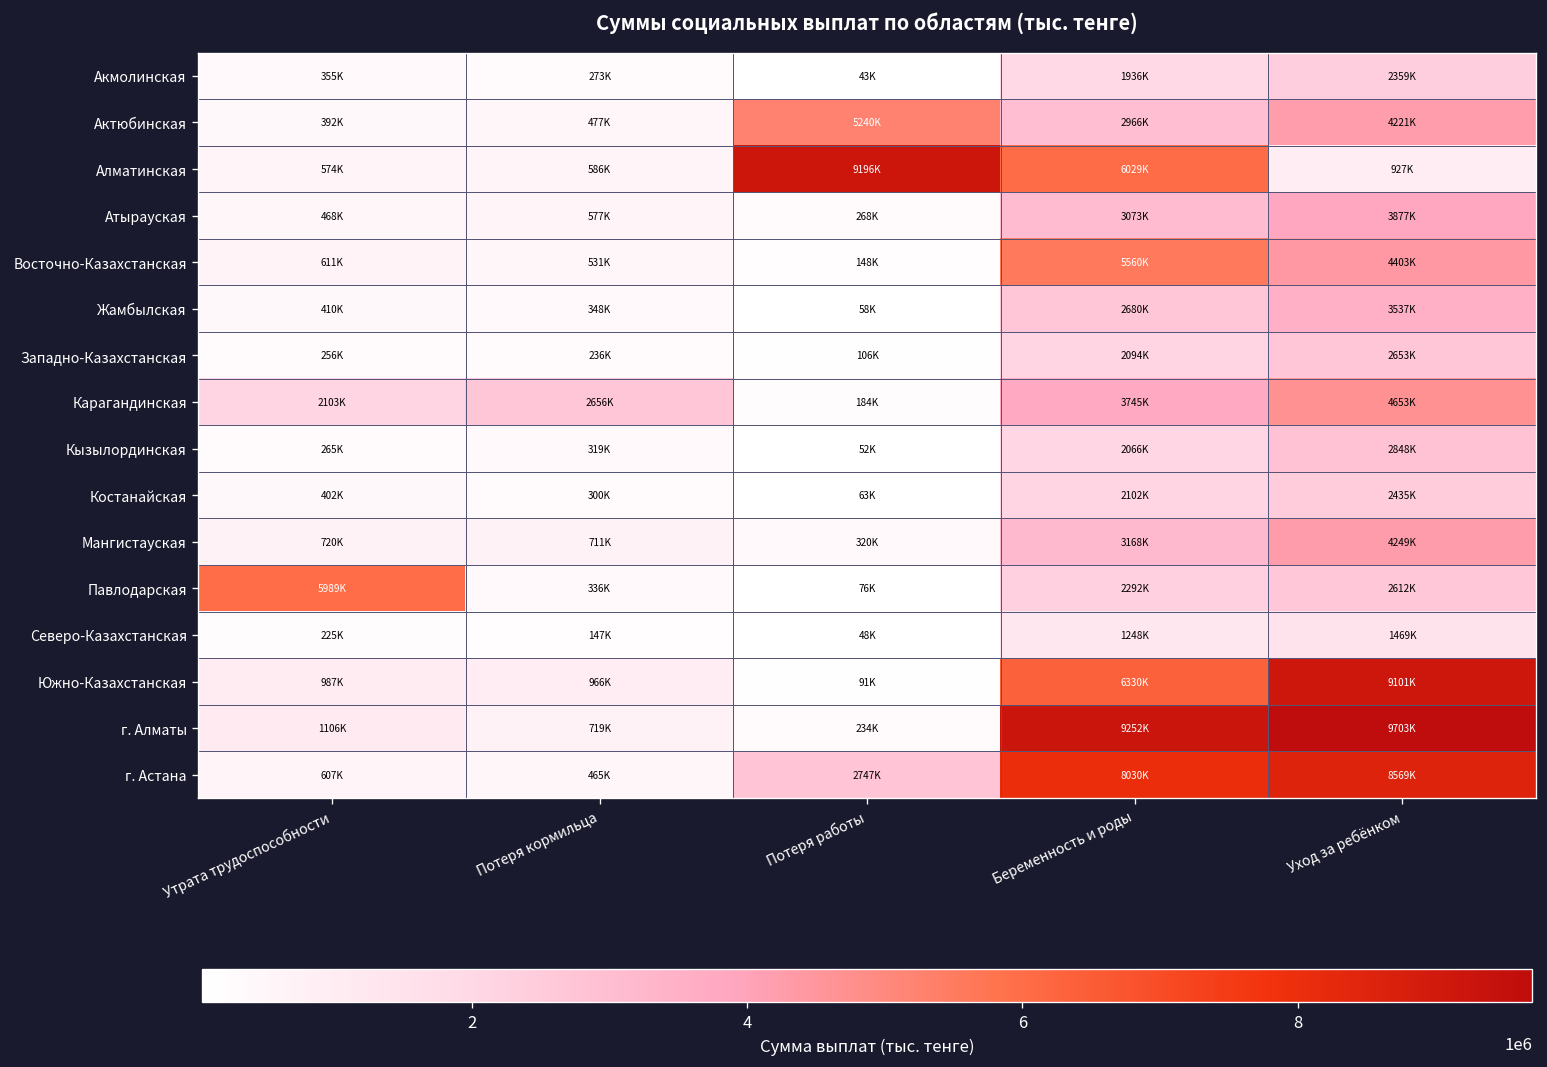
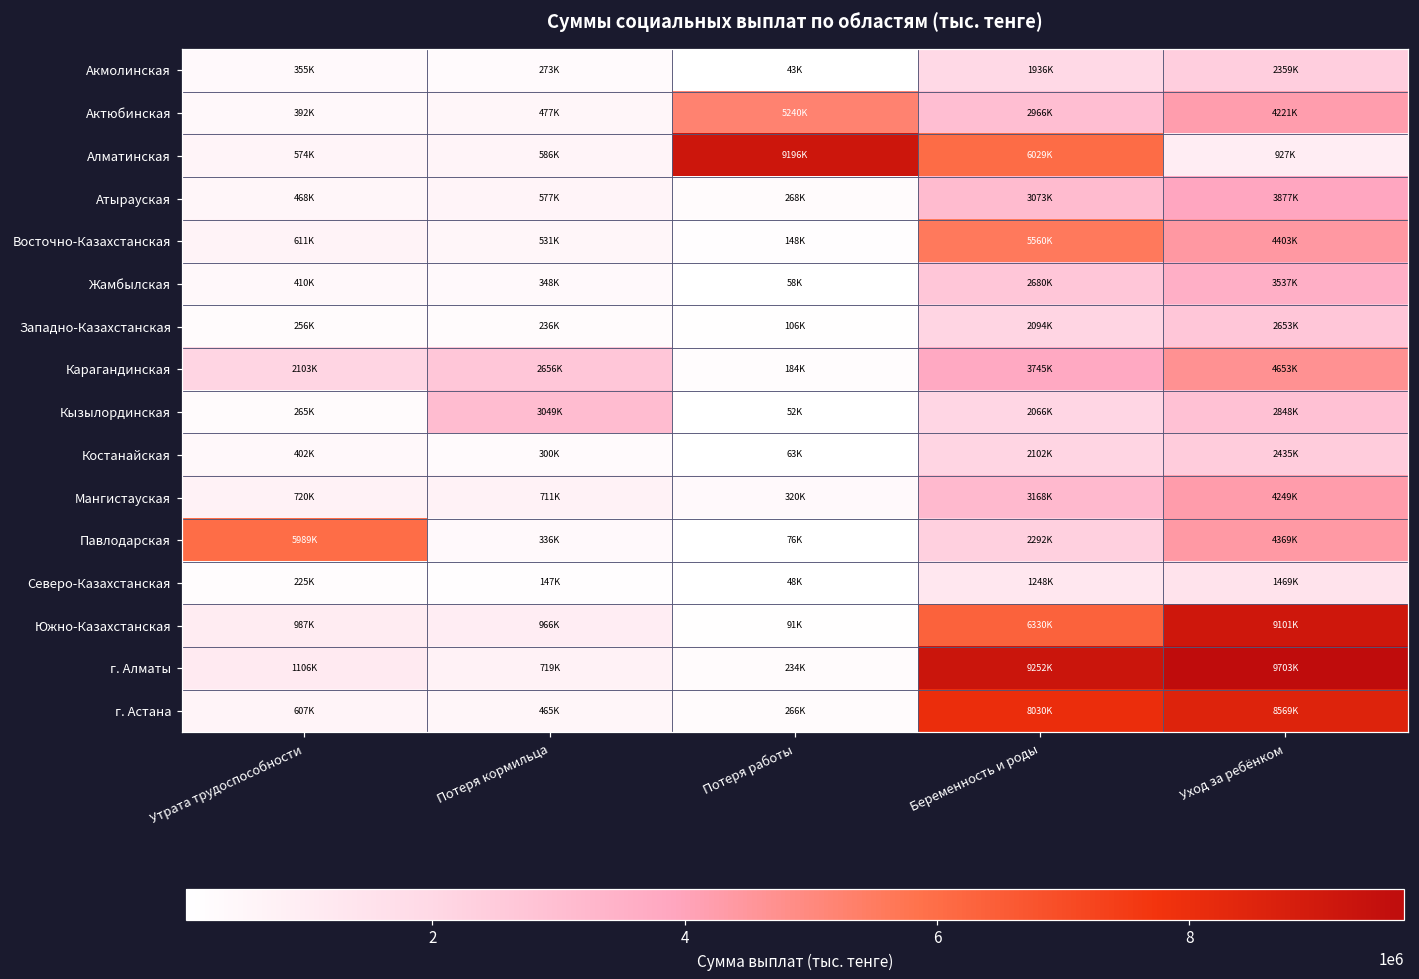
Кызылординская, Потеря кормильца: 319K -> 3049K
Павлодарская, Уход за ребёнком: 2612K -> 4369K
г. Астана, Потеря работы: 2747K -> 266K
